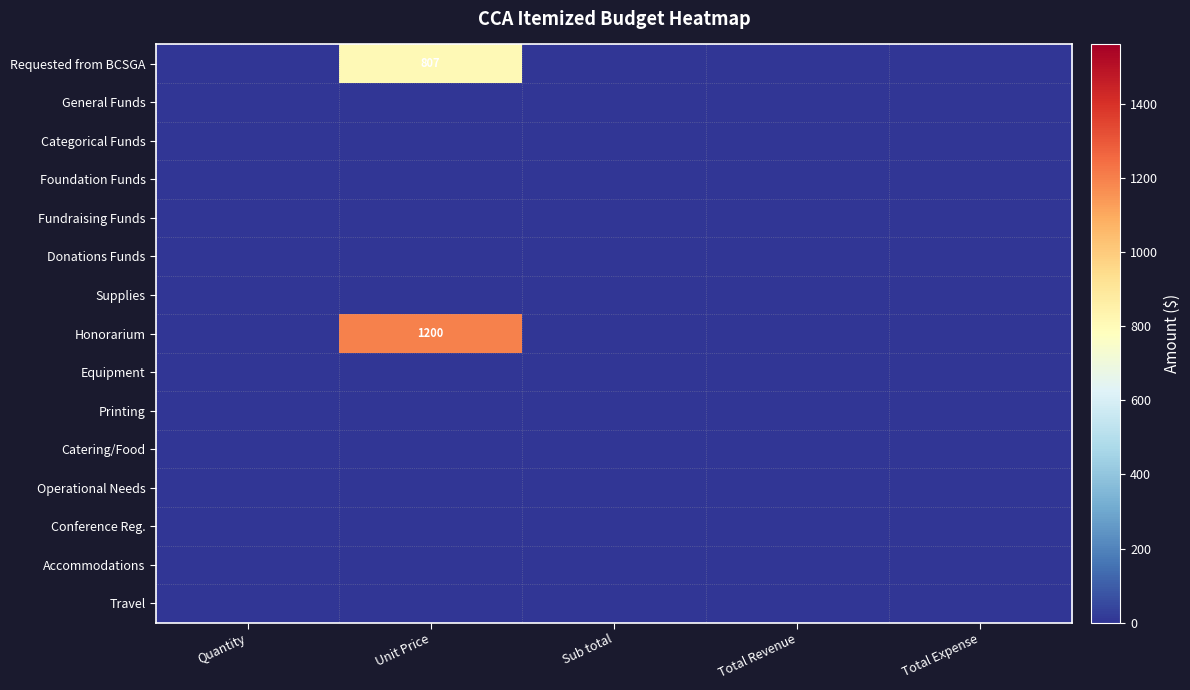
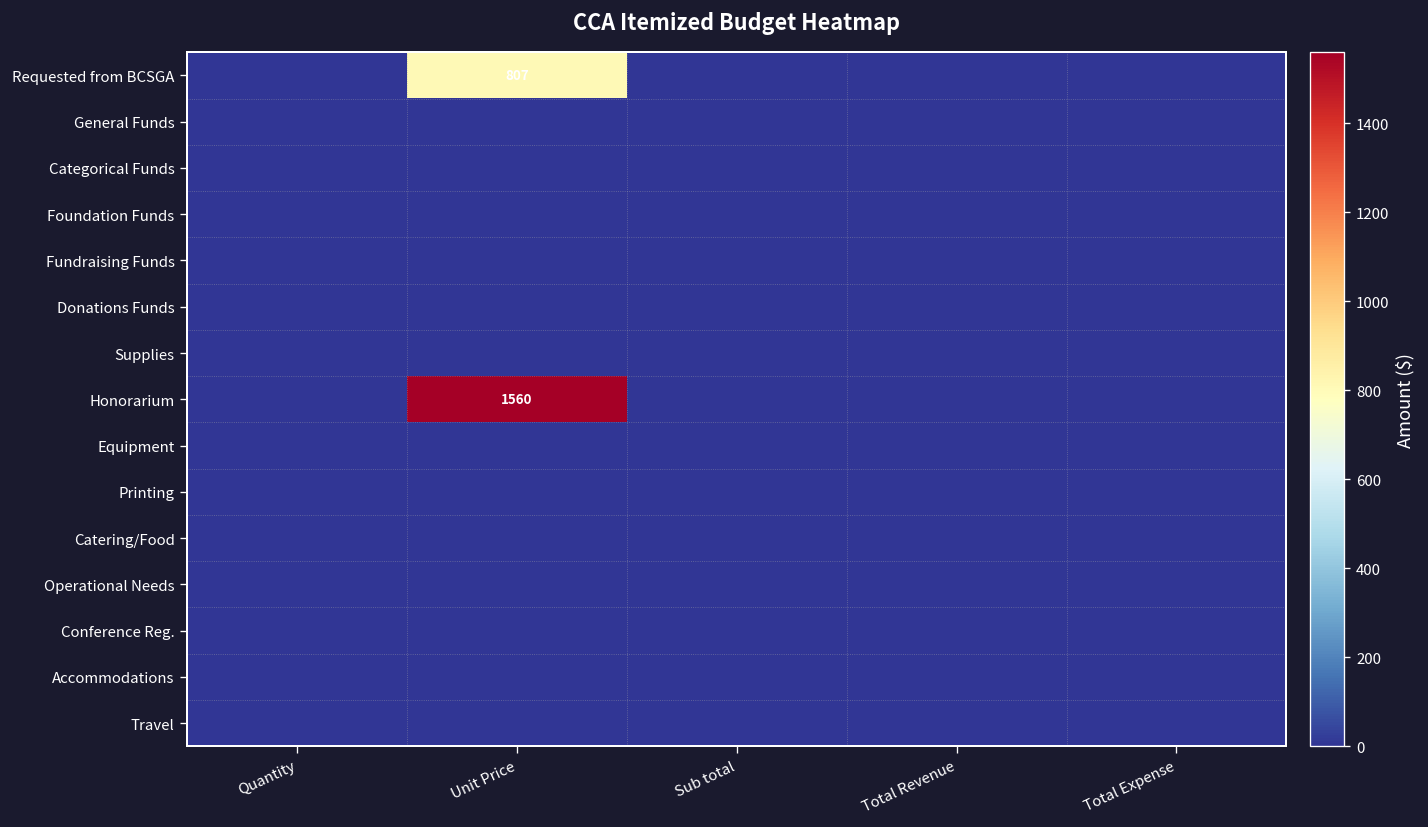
Honorarium, Unit Price: 1200 -> 1560
